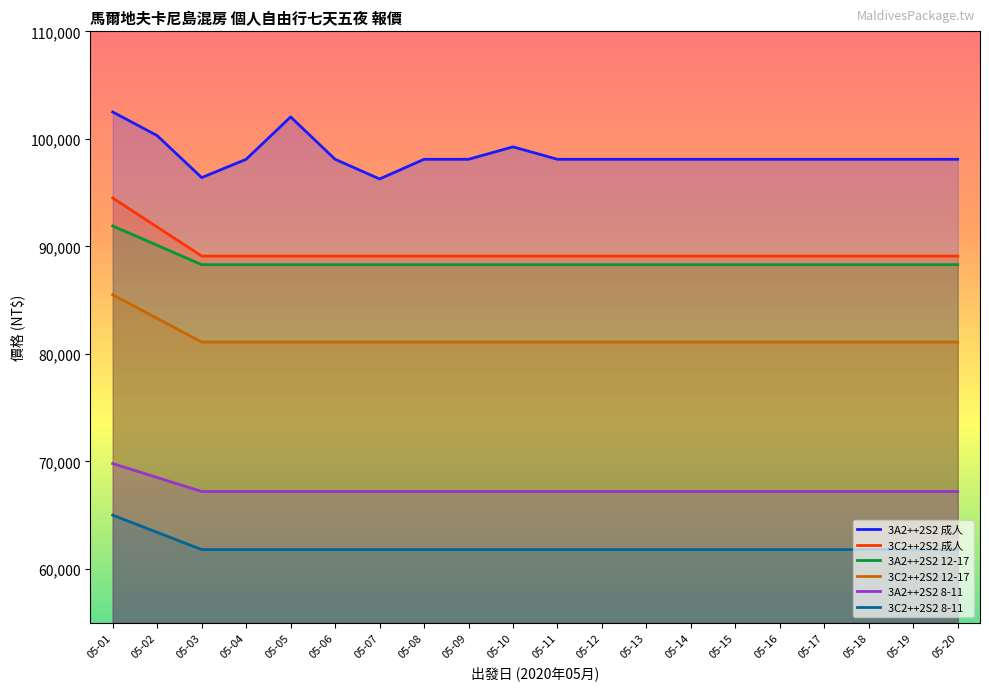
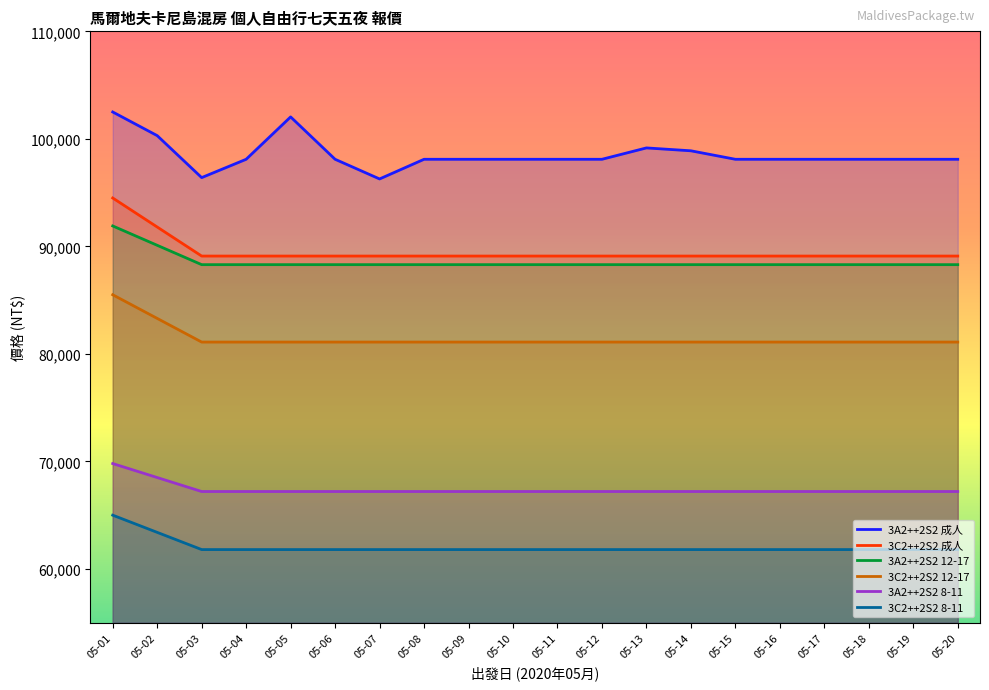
3A2++2S2 成人, 05-10: 99,300 -> 98,100
3A2++2S2 成人, 05-13: 98,100 -> 99,200
3A2++2S2 成人, 05-14: 98,100 -> 98,900
